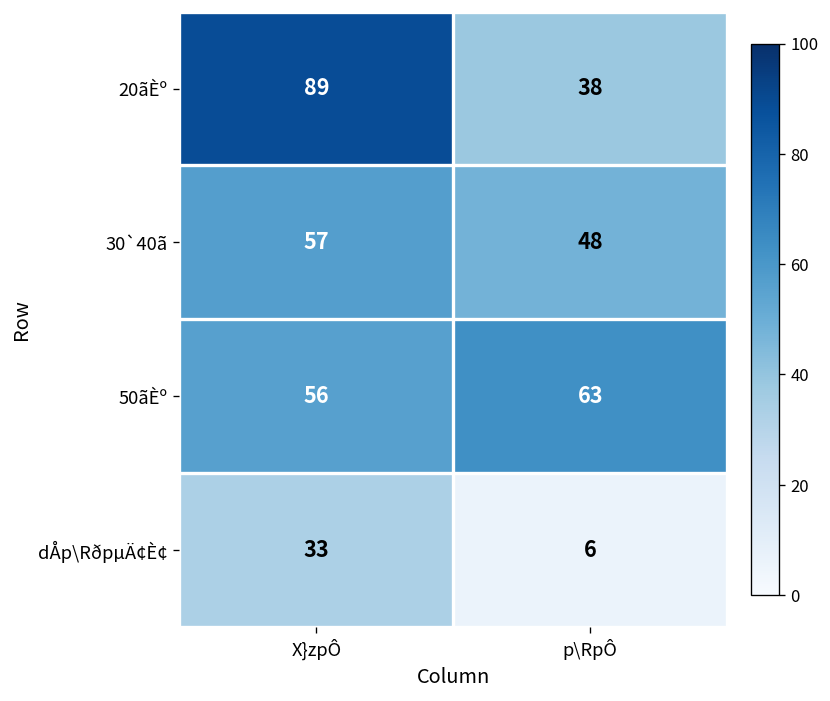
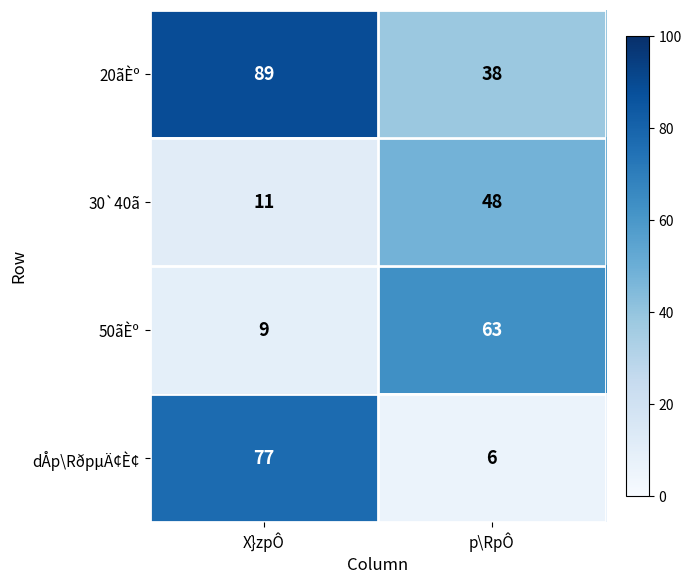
30`40ã, X}zpÔ: 57 -> 11
50ãÈº, X}zpÔ: 56 -> 9
dÅp\RðpµÄ¢È¢, X}zpÔ: 33 -> 77
